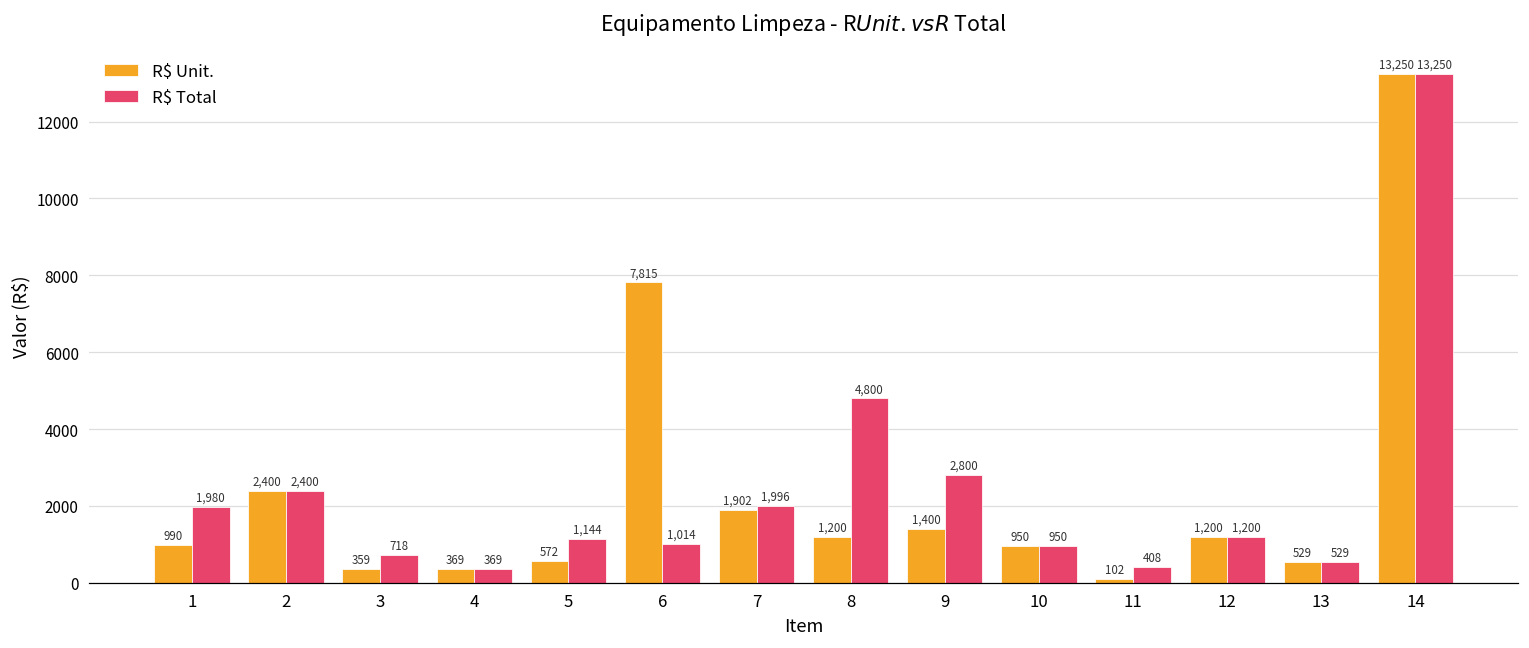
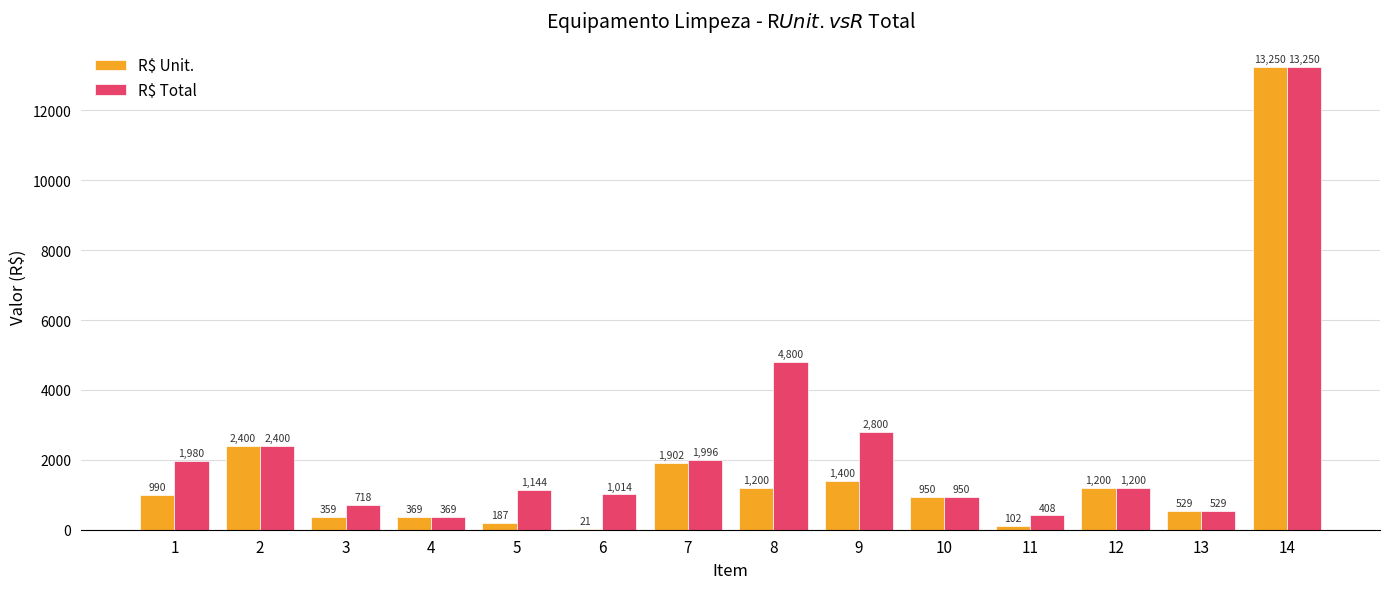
R$ Unit., 5: 572 -> 187
R$ Unit., 6: 7,815 -> 21
